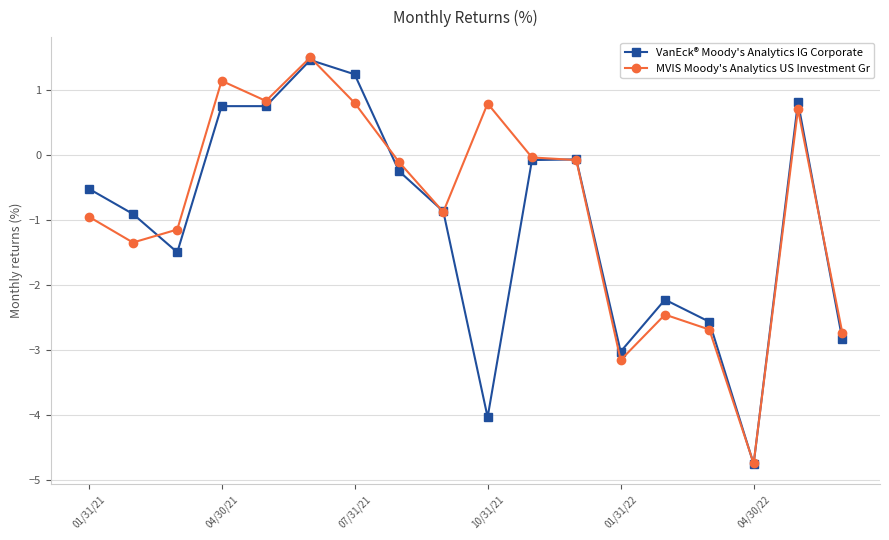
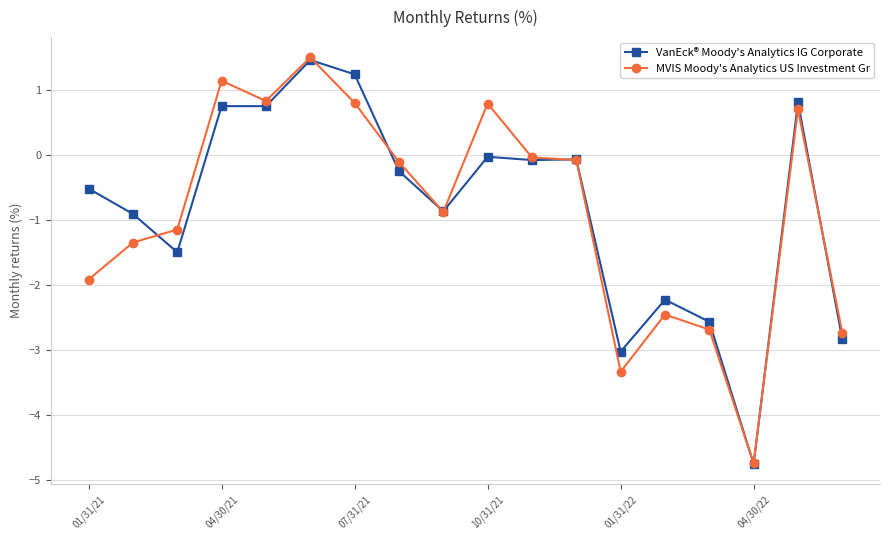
MVIS Moody's Analytics US Investment Gr, 01/31/21: -1.0 -> -1.9
VanEck® Moody's Analytics IG Corporate, 10/31/21: -4.0 -> 0.0
MVIS Moody's Analytics US Investment Gr, 01/31/22: -3.2 -> -3.3
